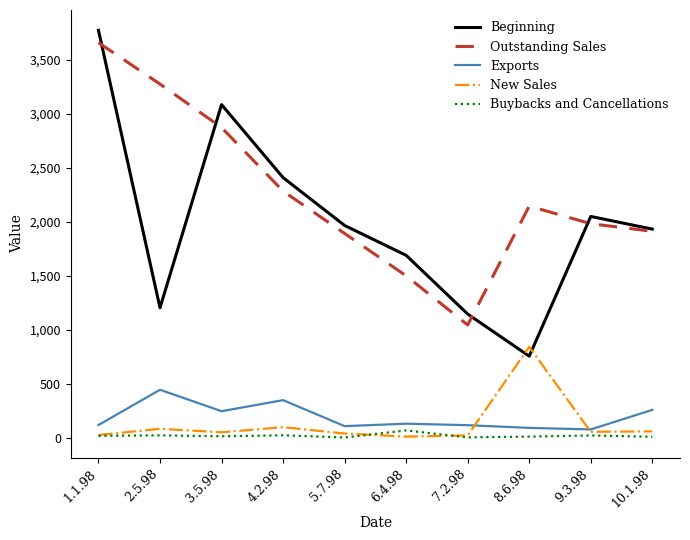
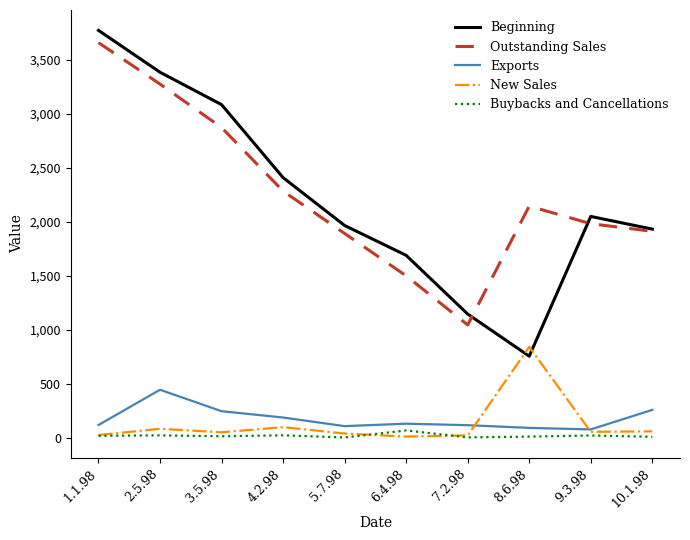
Beginning, 2.5.98: 1,210 -> 3,390
Exports, 4.2.98: 350 -> 190
